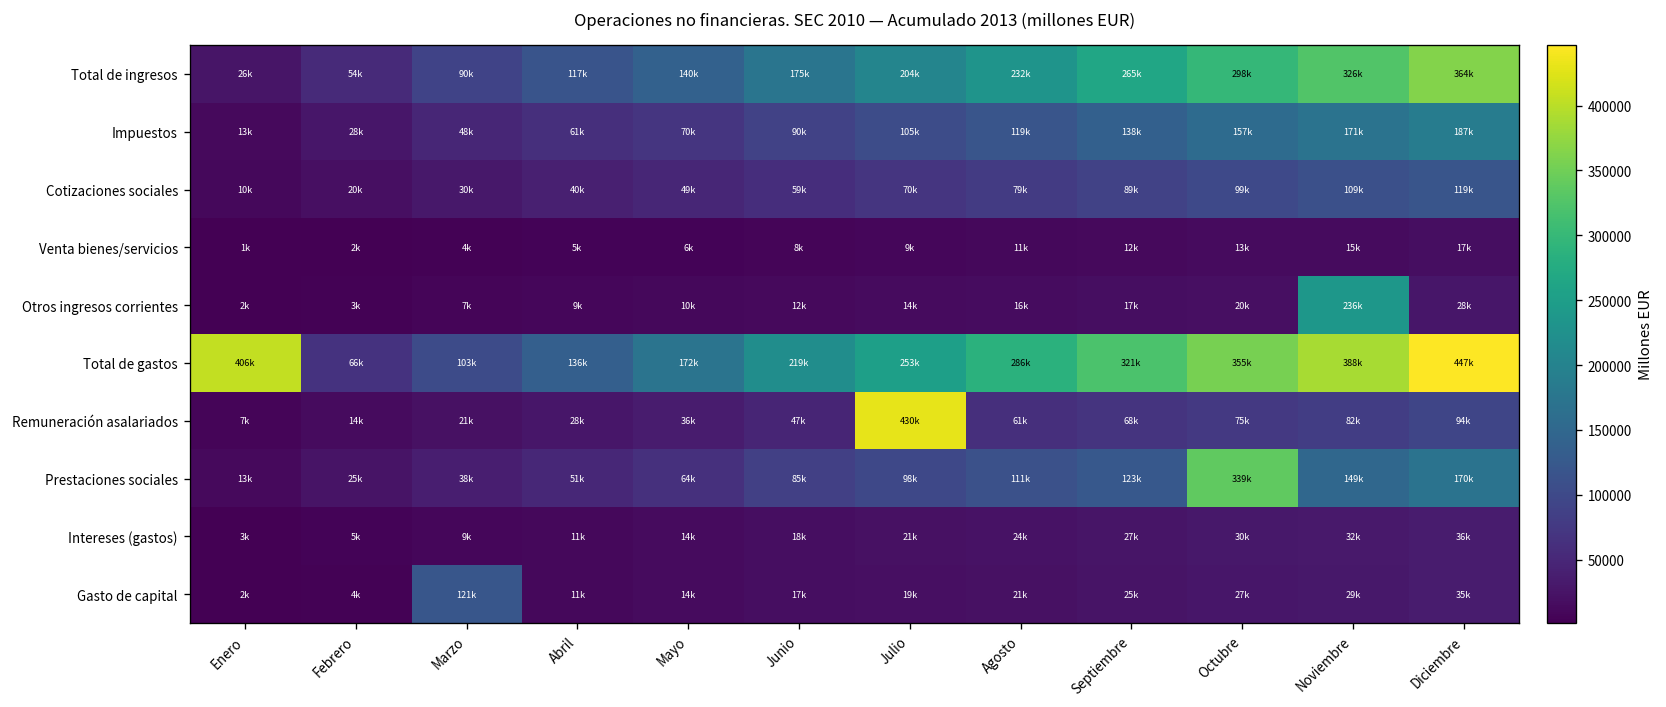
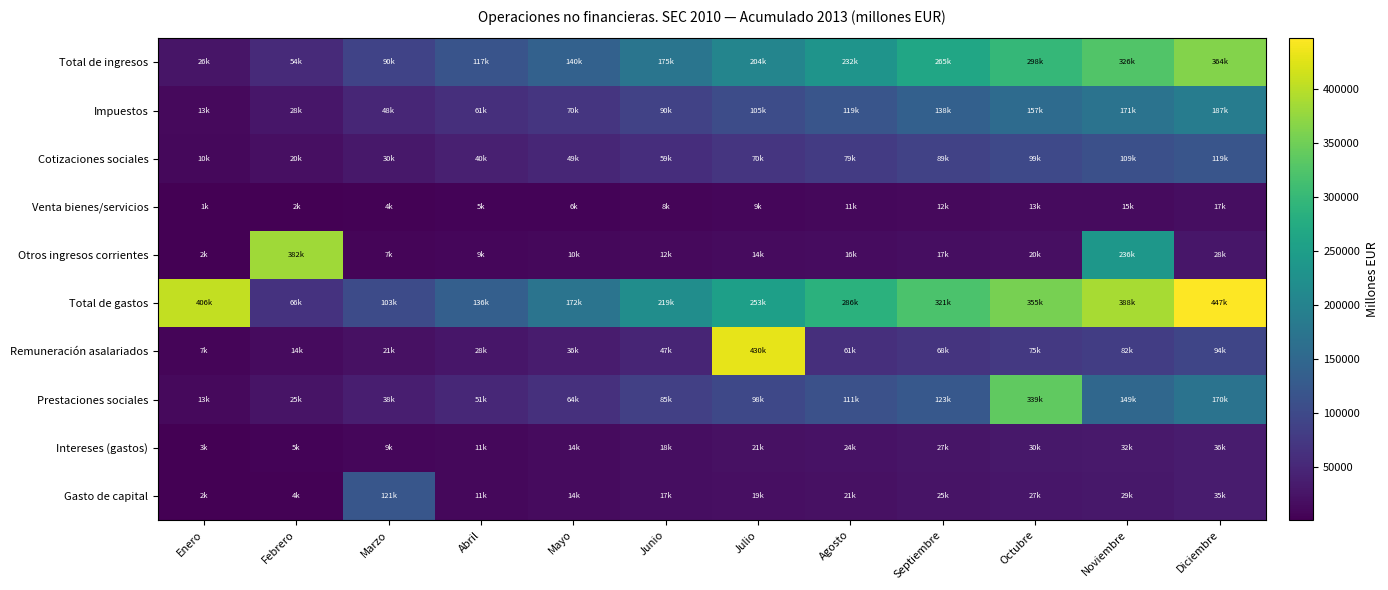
Otros ingresos corrientes, Febrero: 3k -> 382k
